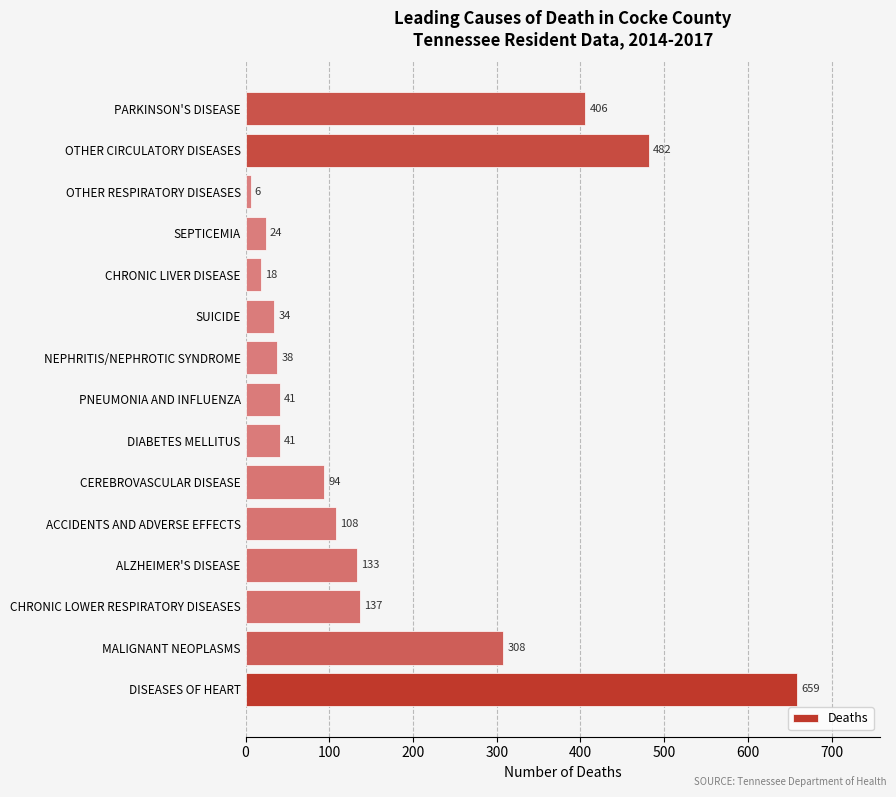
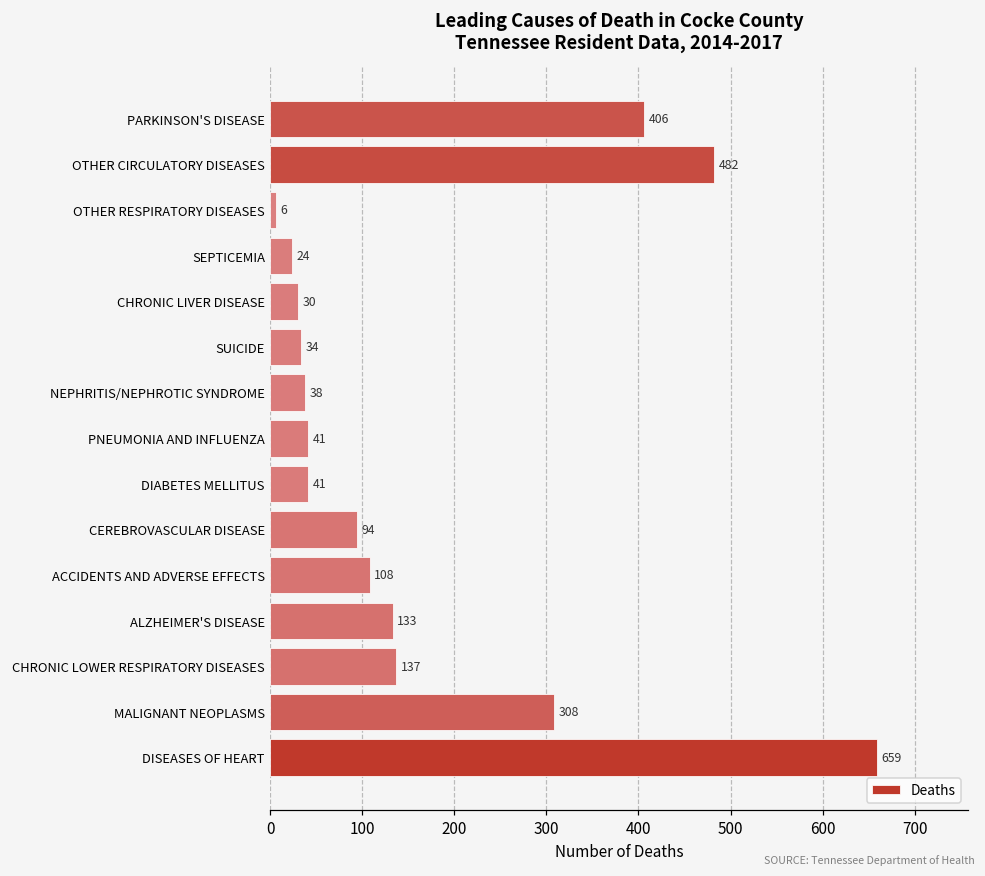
CHRONIC LIVER DISEASE: 18 -> 30
